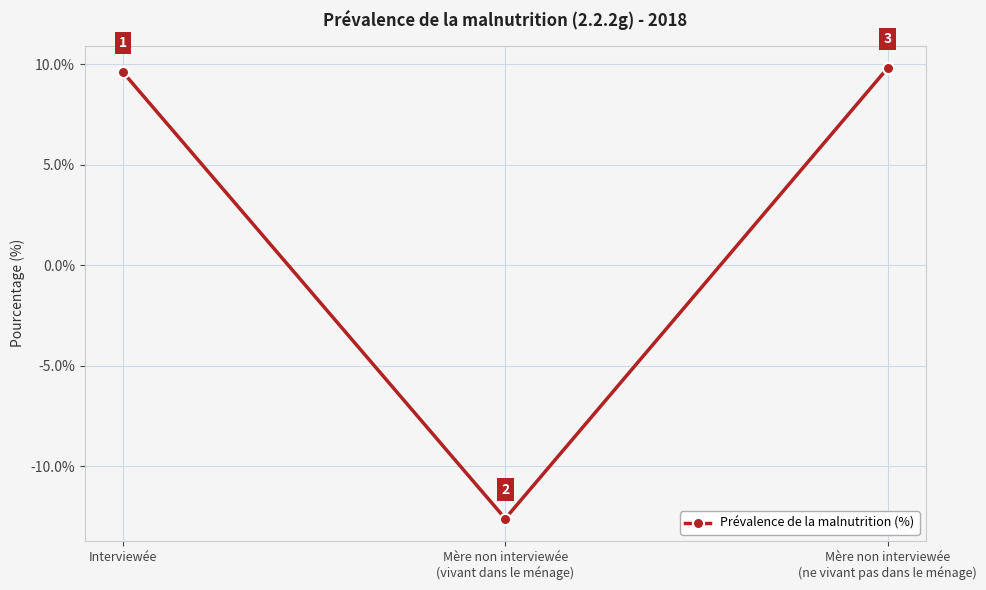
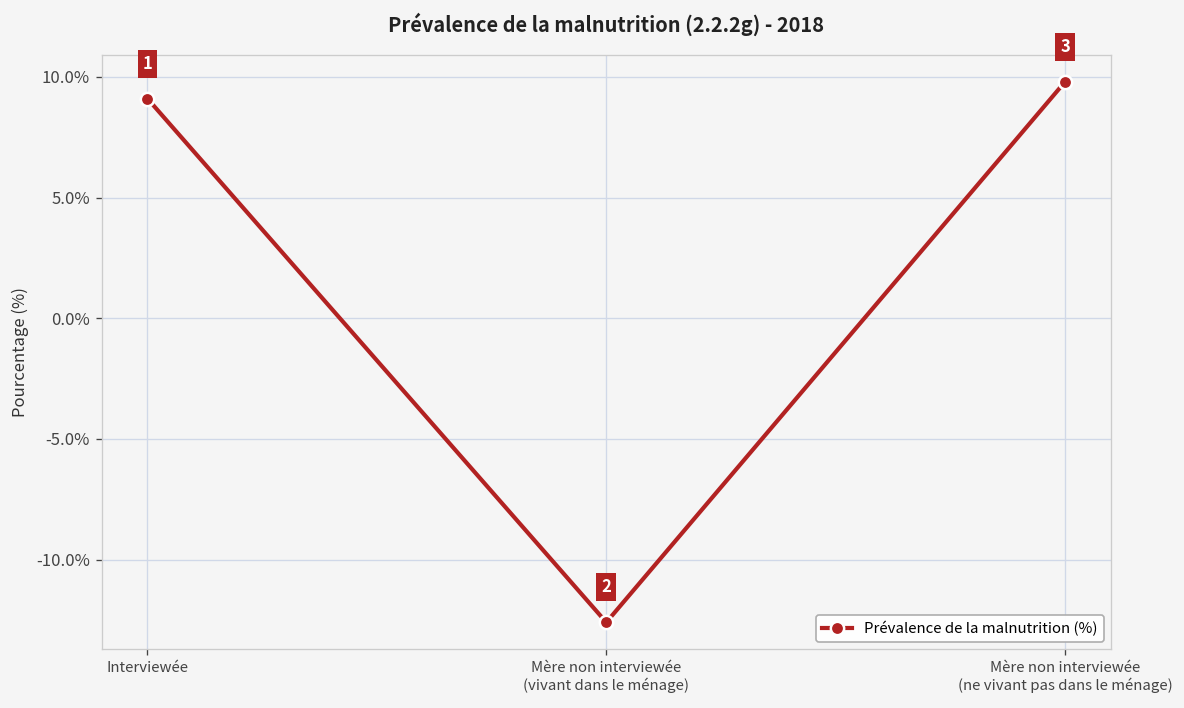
Interviewée: 9.6% -> 9.1%
